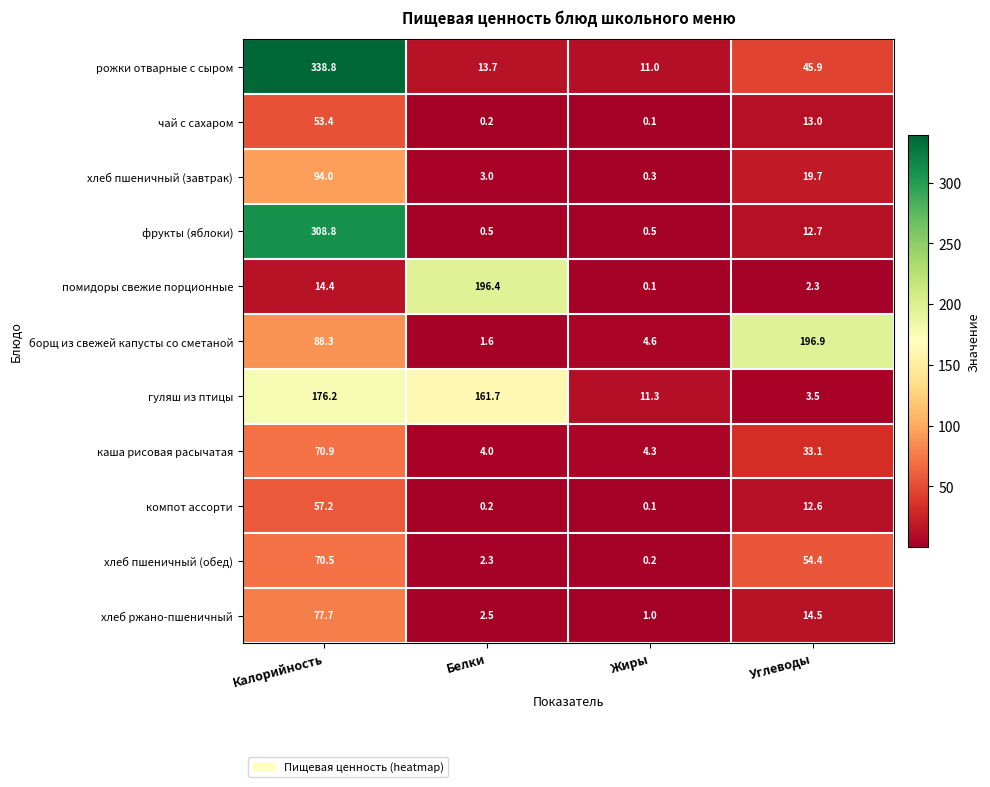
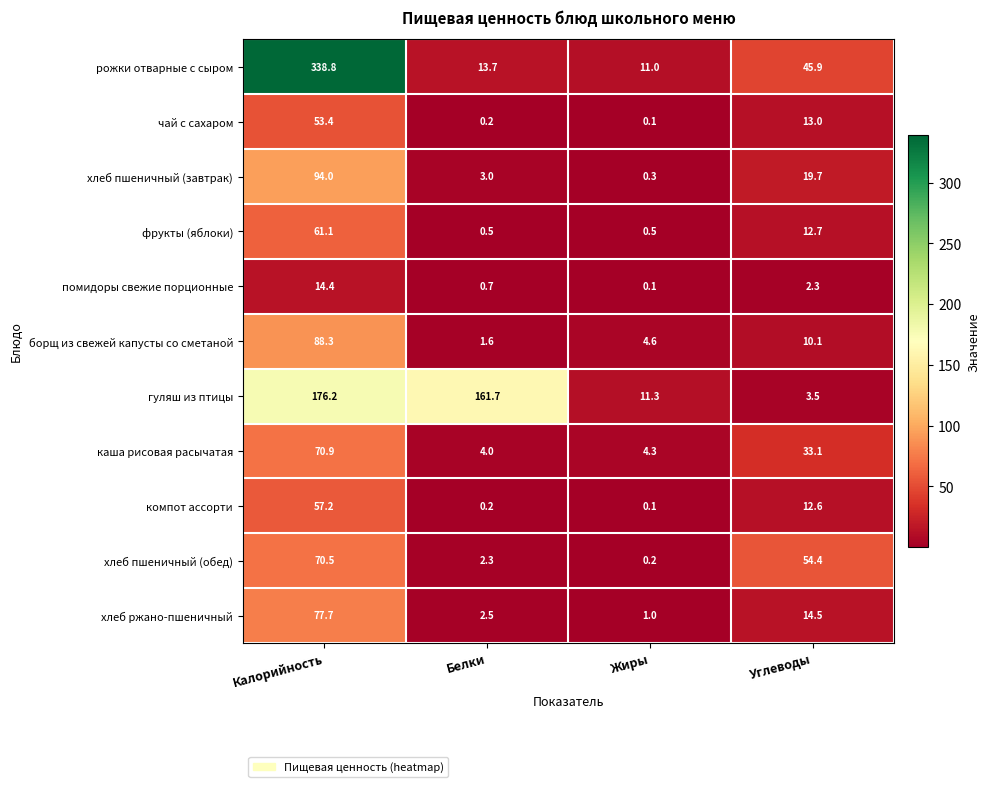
фрукты (яблоки), Калорийность: 308.8 -> 61.1
помидоры свежие порционные, Белки: 196.4 -> 0.7
борщ из свежей капусты со сметаной, Углеводы: 196.9 -> 10.1
